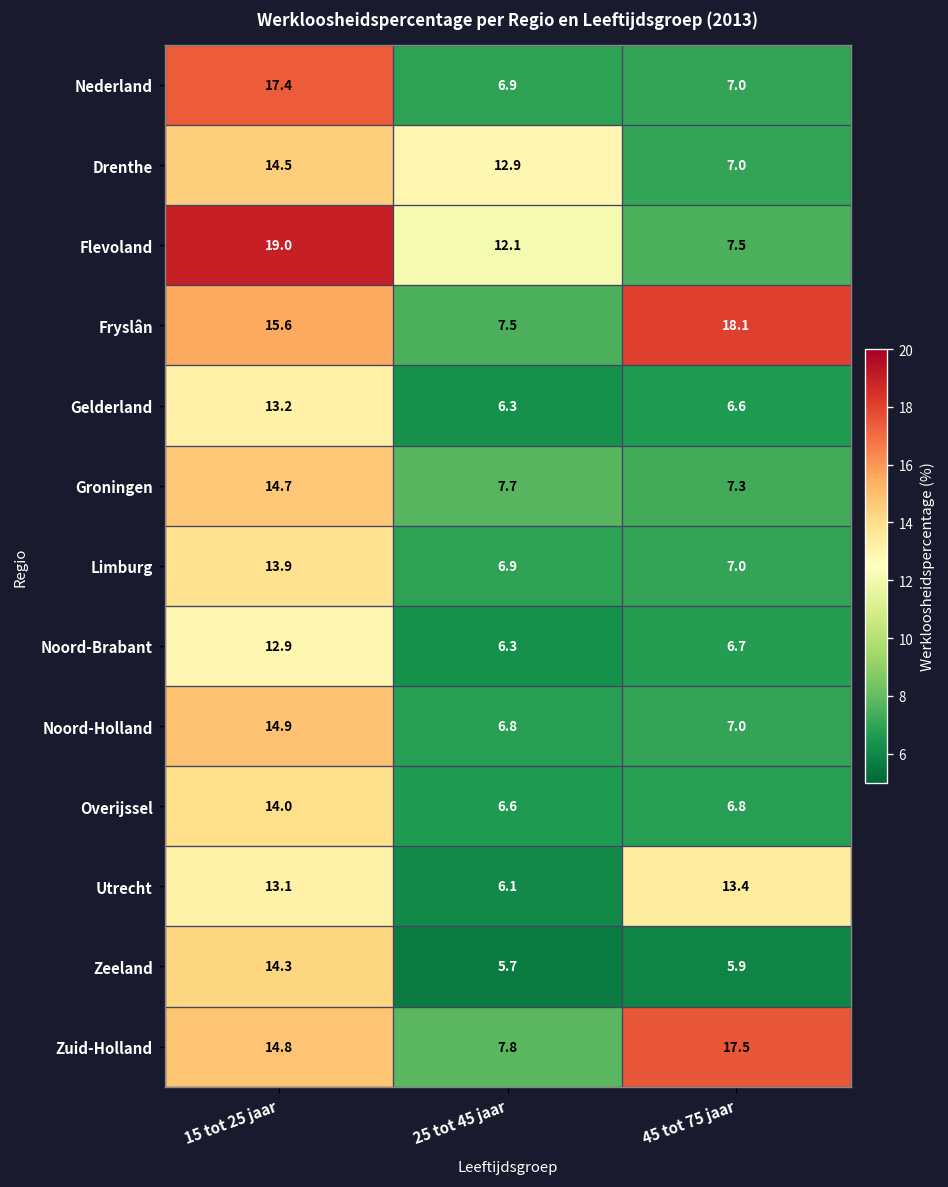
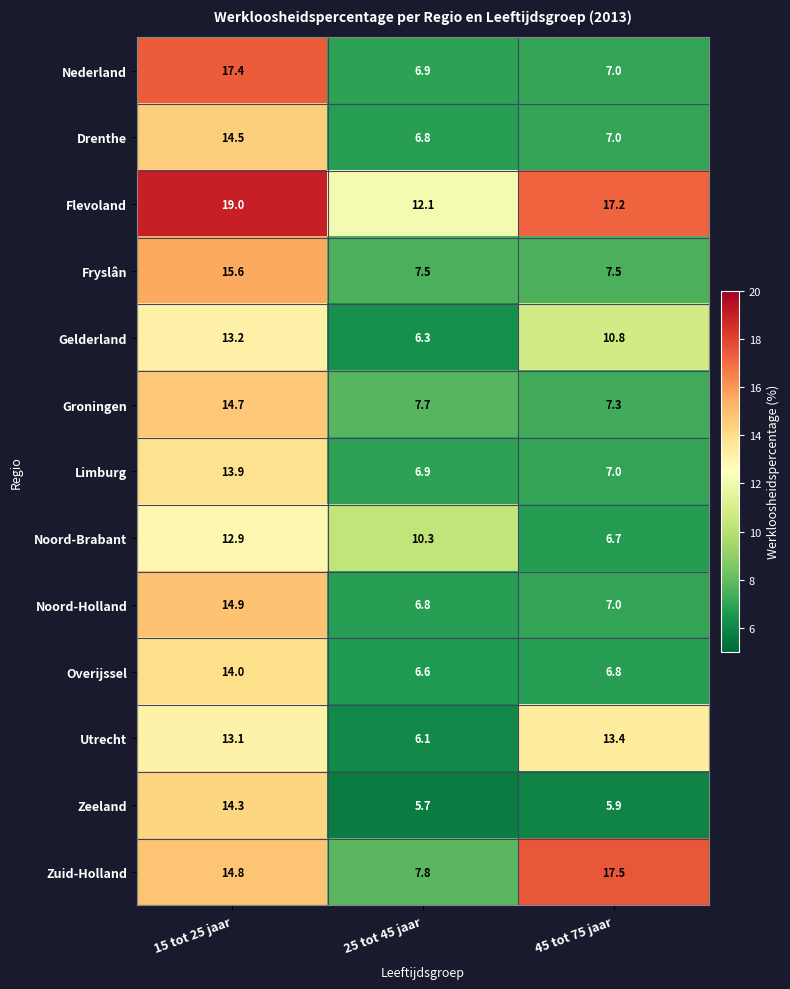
Drenthe, 25 tot 45 jaar: 12.9 -> 6.8
Flevoland, 45 tot 75 jaar: 7.5 -> 17.2
Fryslân, 45 tot 75 jaar: 18.1 -> 7.5
Gelderland, 45 tot 75 jaar: 6.6 -> 10.8
Noord-Brabant, 25 tot 45 jaar: 6.3 -> 10.3
